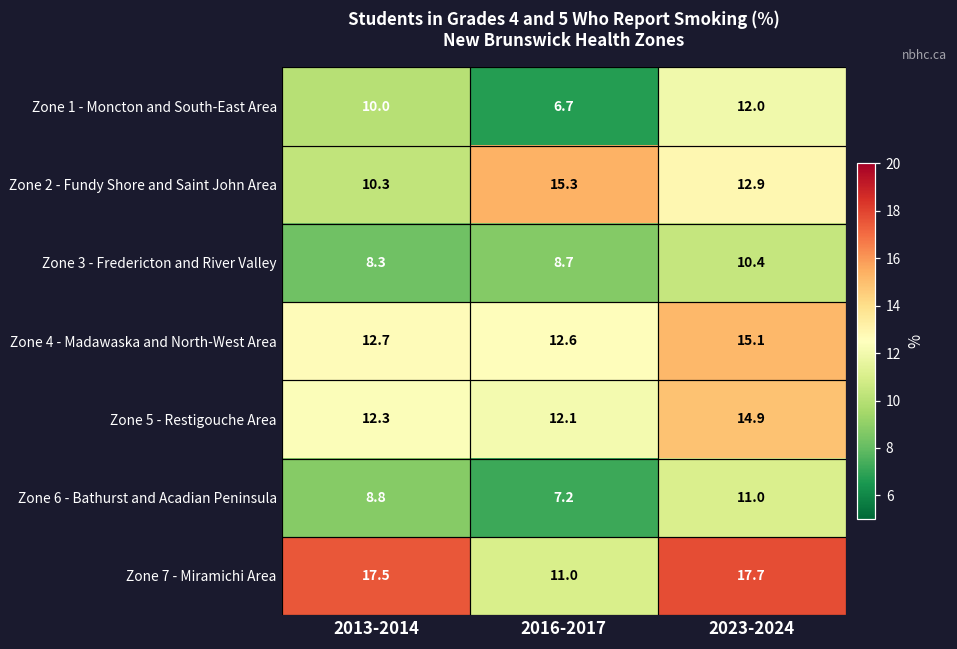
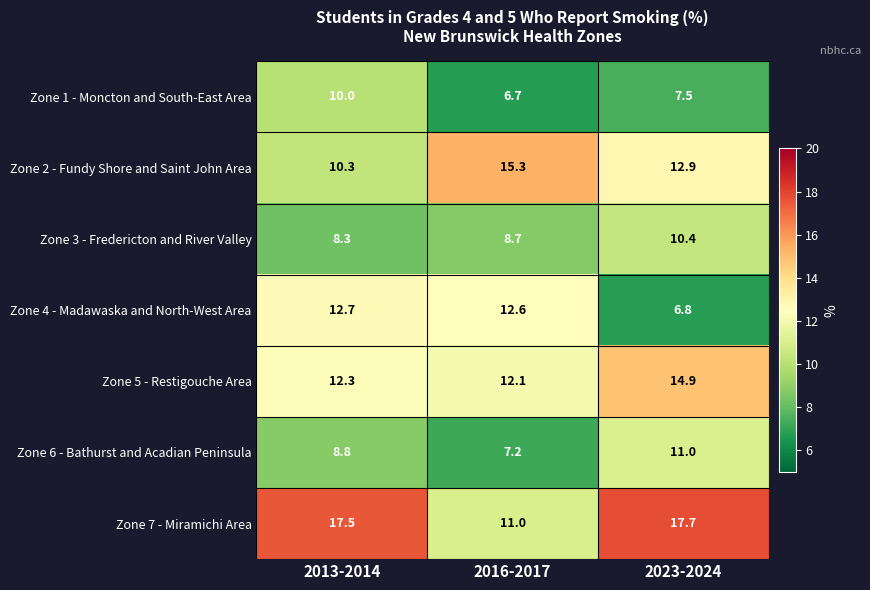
Zone 1 - Moncton and South-East Area, 2023-2024: 12.0 -> 7.5
Zone 4 - Madawaska and North-West Area, 2023-2024: 15.1 -> 6.8
